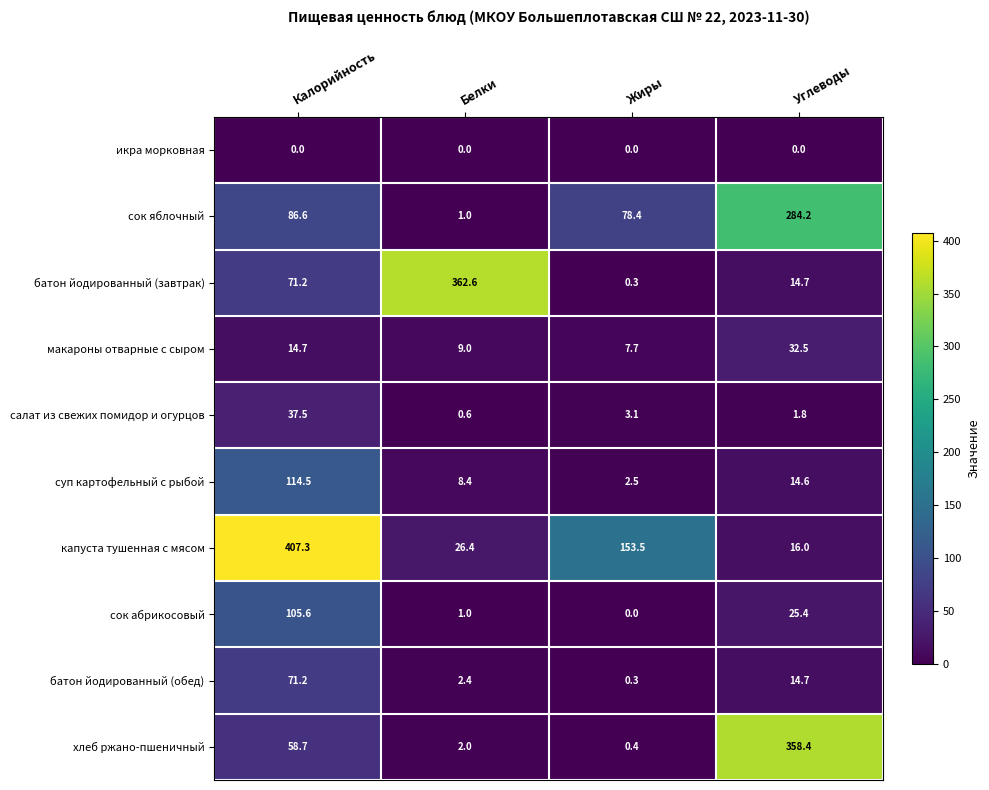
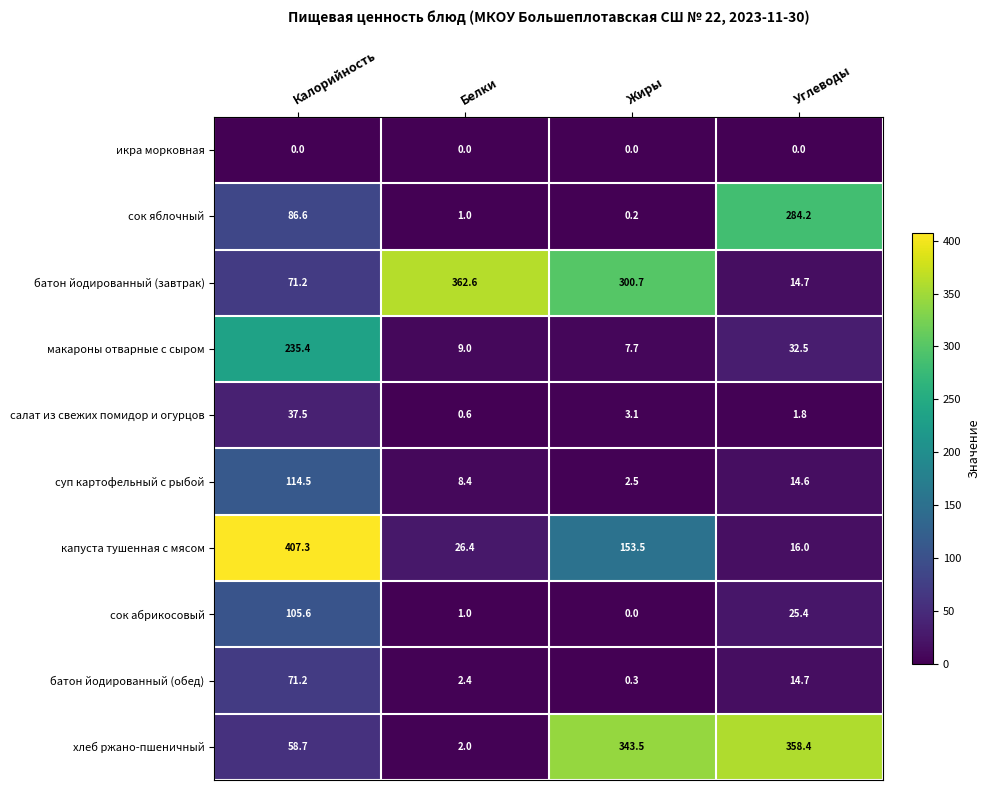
сок яблочный, Жиры: 78.4 -> 0.2
батон йодированный (завтрак), Жиры: 0.3 -> 300.7
макароны отварные с сыром, Калорийность: 14.7 -> 235.4
хлеб ржано-пшеничный, Жиры: 0.4 -> 343.5
